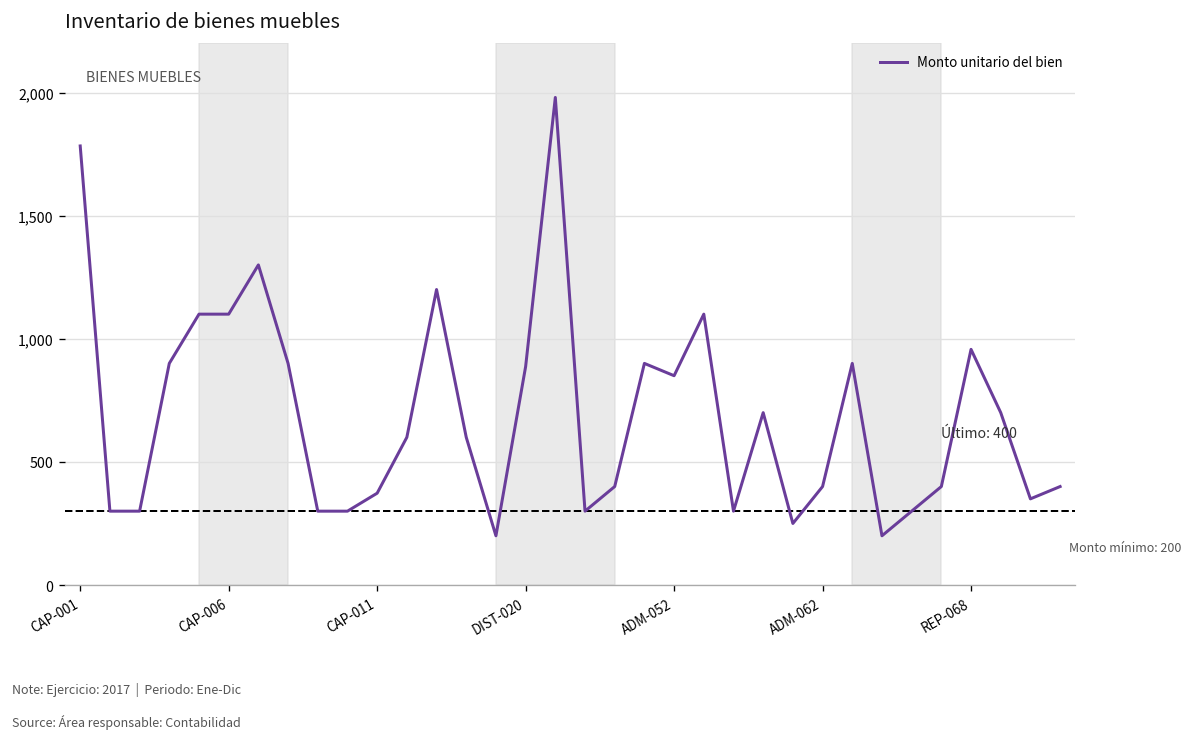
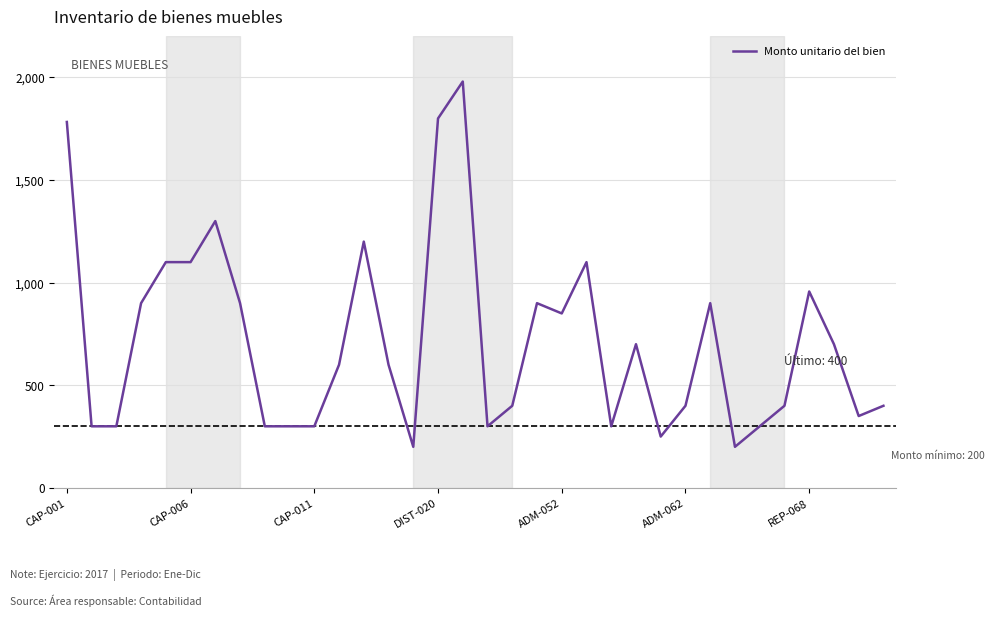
CAP-011: 370 -> 300
DIST-020: 890 -> 1,800
